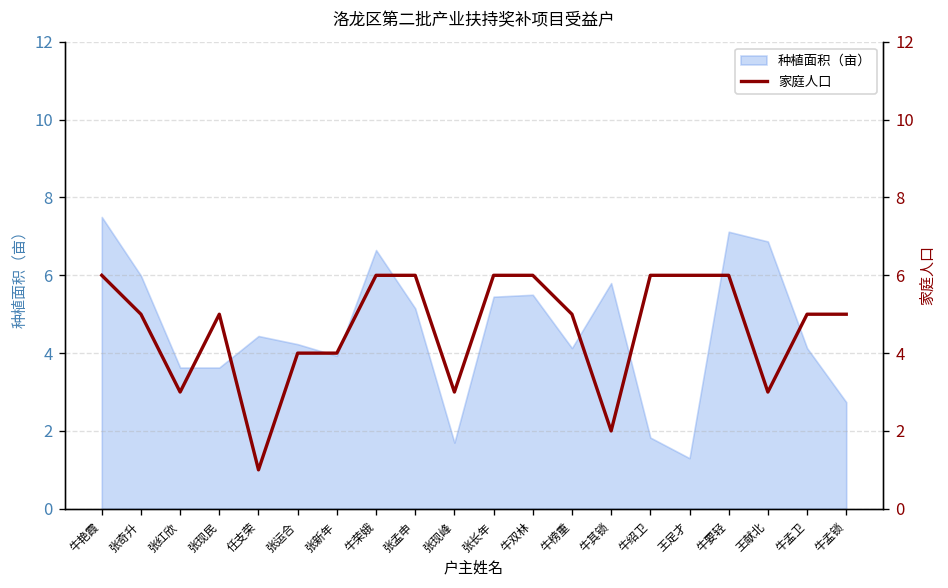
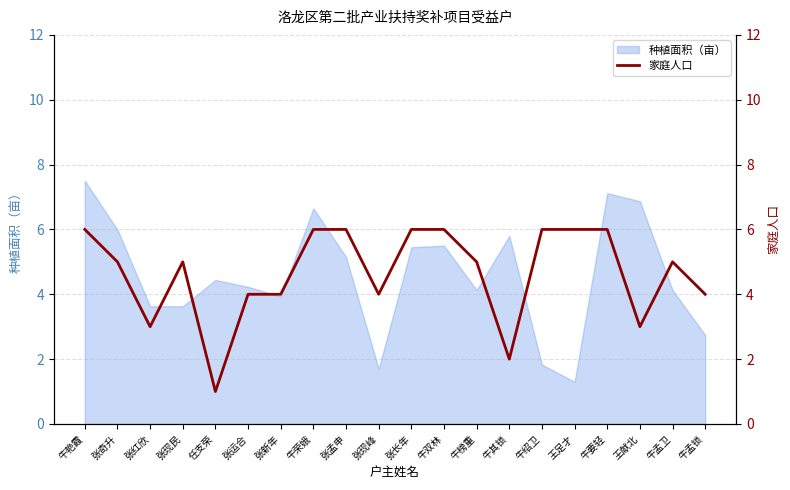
家庭人口, 张现峰: 3 -> 4
家庭人口, 牛孟锁: 5 -> 4
